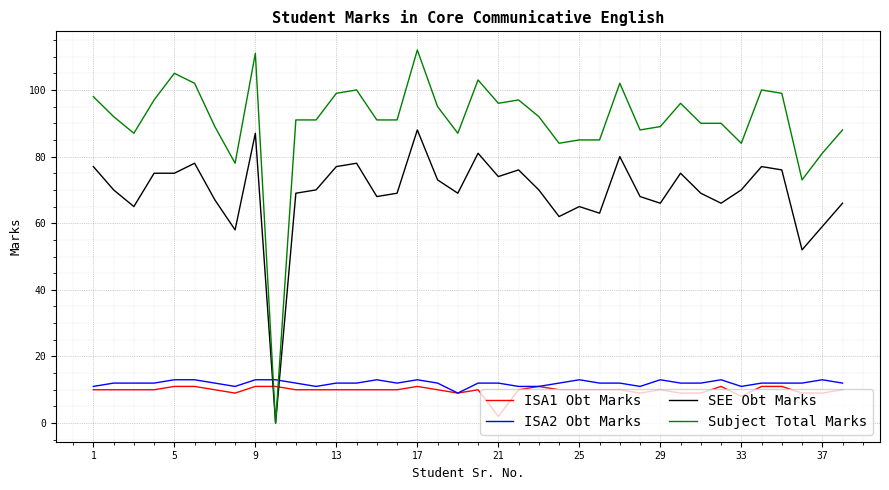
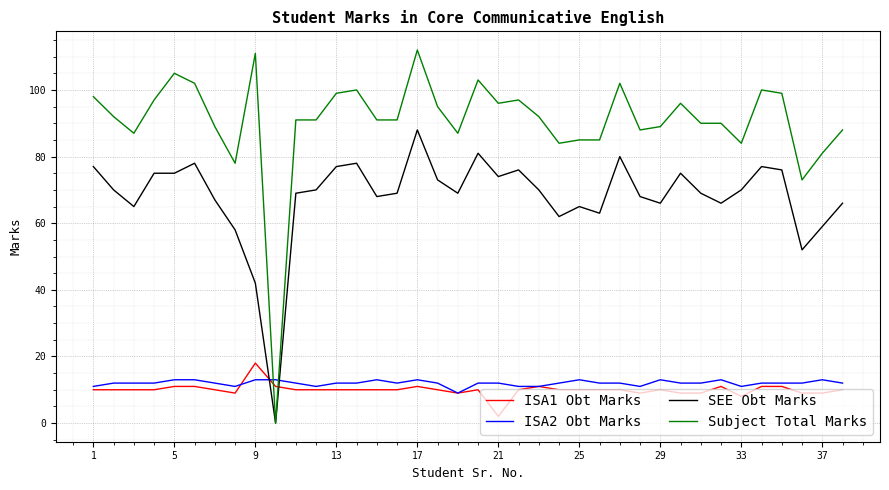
ISA1 Obt Marks, 9: 11 -> 18
SEE Obt Marks, 9: 87 -> 42
